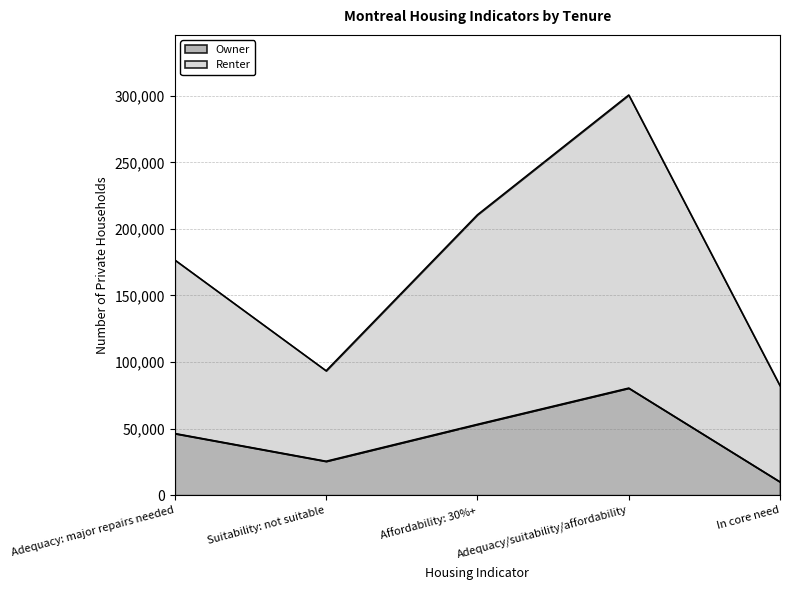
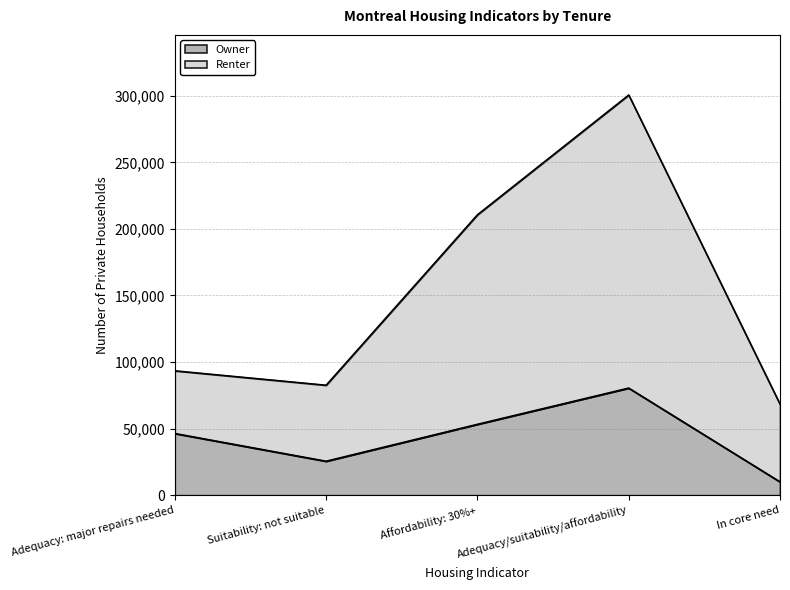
Renter, Adequacy: major repairs needed: 130,000 -> 47,000
Renter, Suitability: not suitable: 68,000 -> 57,000
Renter, In core need: 72,000 -> 58,000
